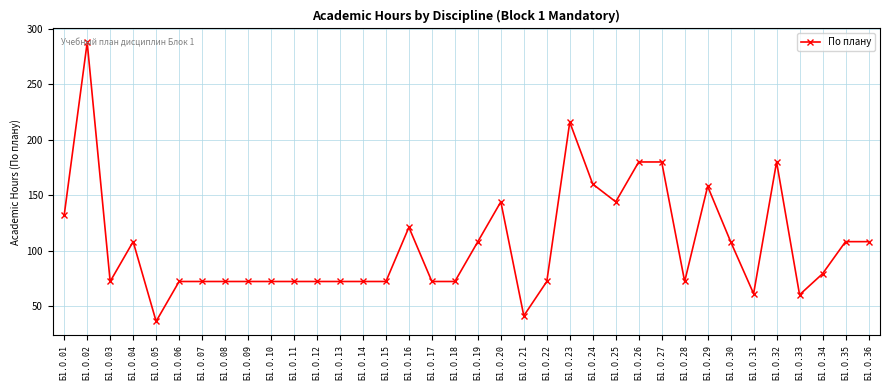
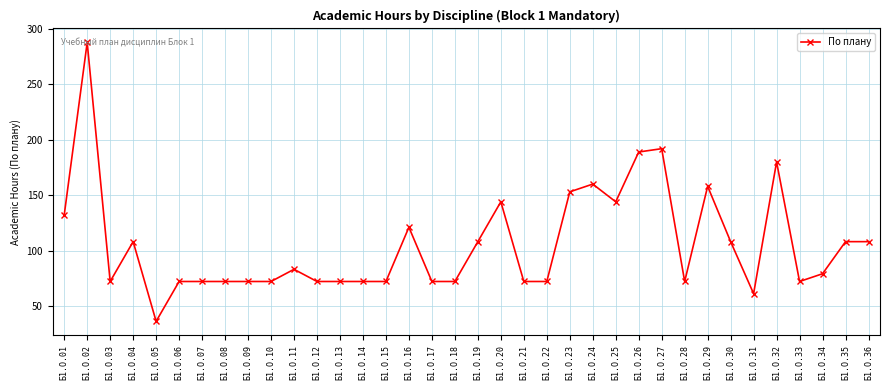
Б1.О.11: 72 -> 83
Б1.О.21: 41 -> 72
Б1.О.23: 216 -> 153
Б1.О.26: 180 -> 189
Б1.О.27: 180 -> 192
Б1.О.33: 60 -> 72
